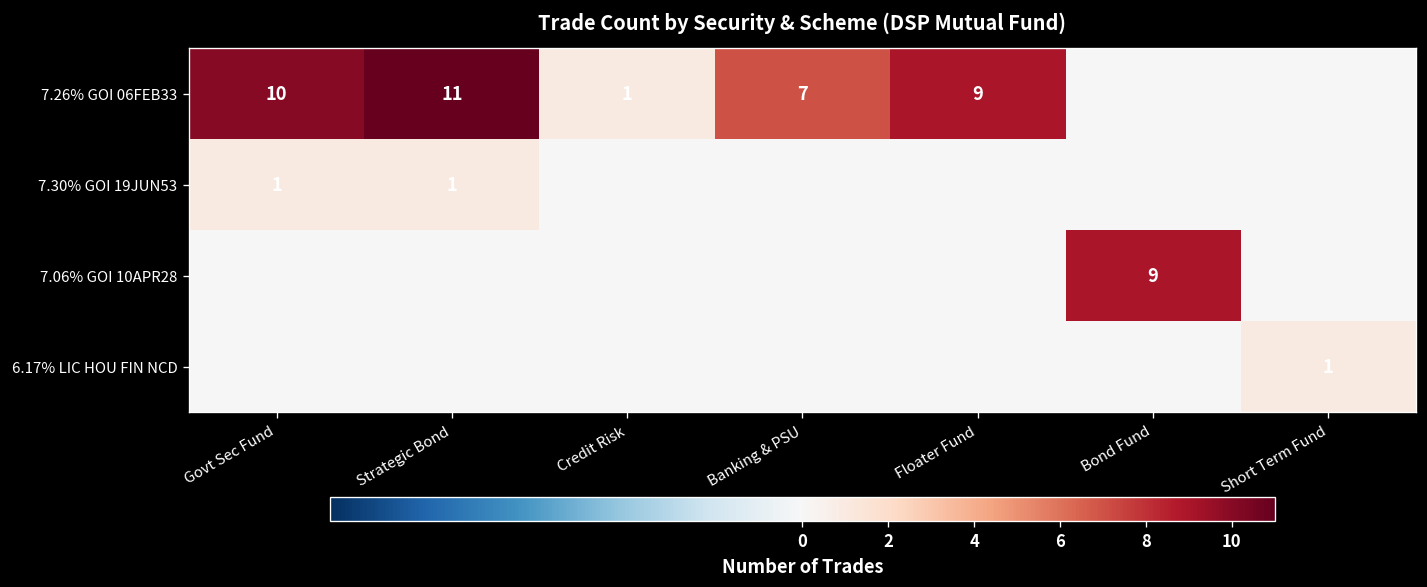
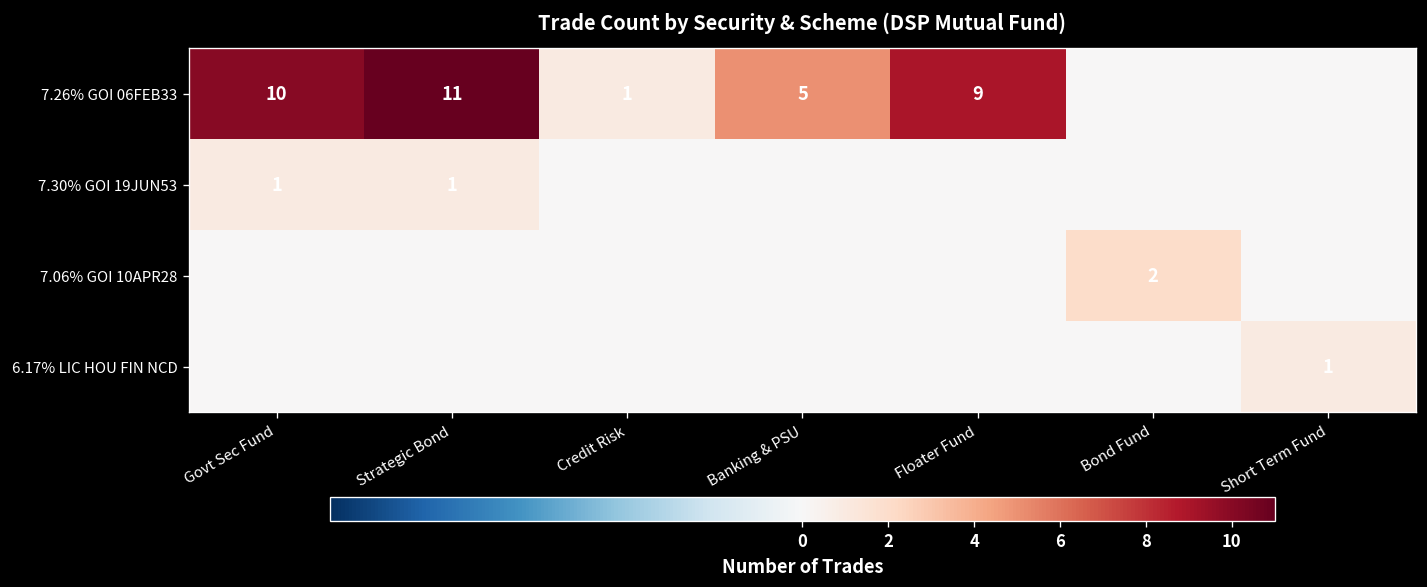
7.26% GOI 06FEB33, Banking & PSU: 7 -> 5
7.06% GOI 10APR28, Bond Fund: 9 -> 2
